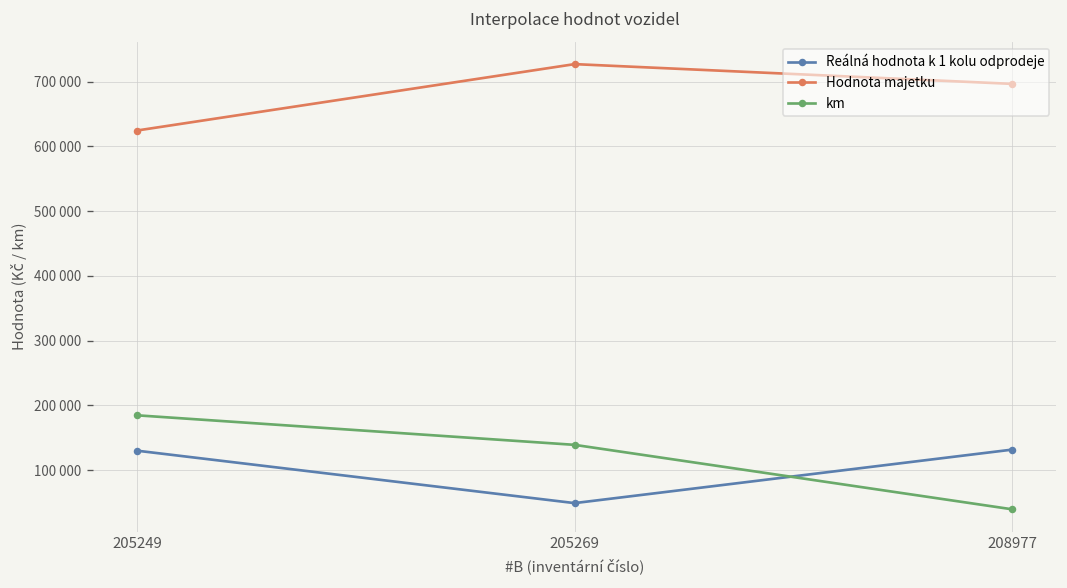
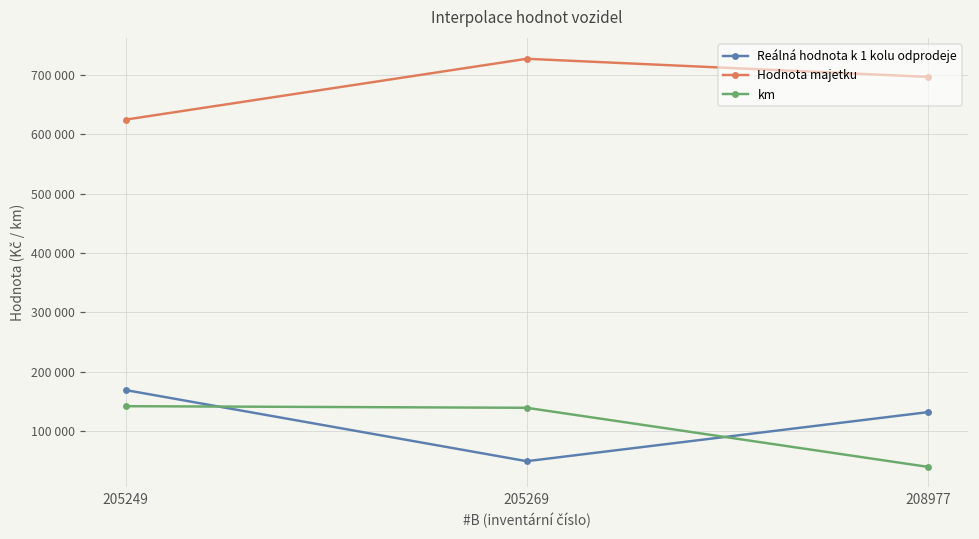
Reálná hodnota k 1 kolu odprodeje, 205249: 130000 -> 170000
km, 205249: 180000 -> 140000
